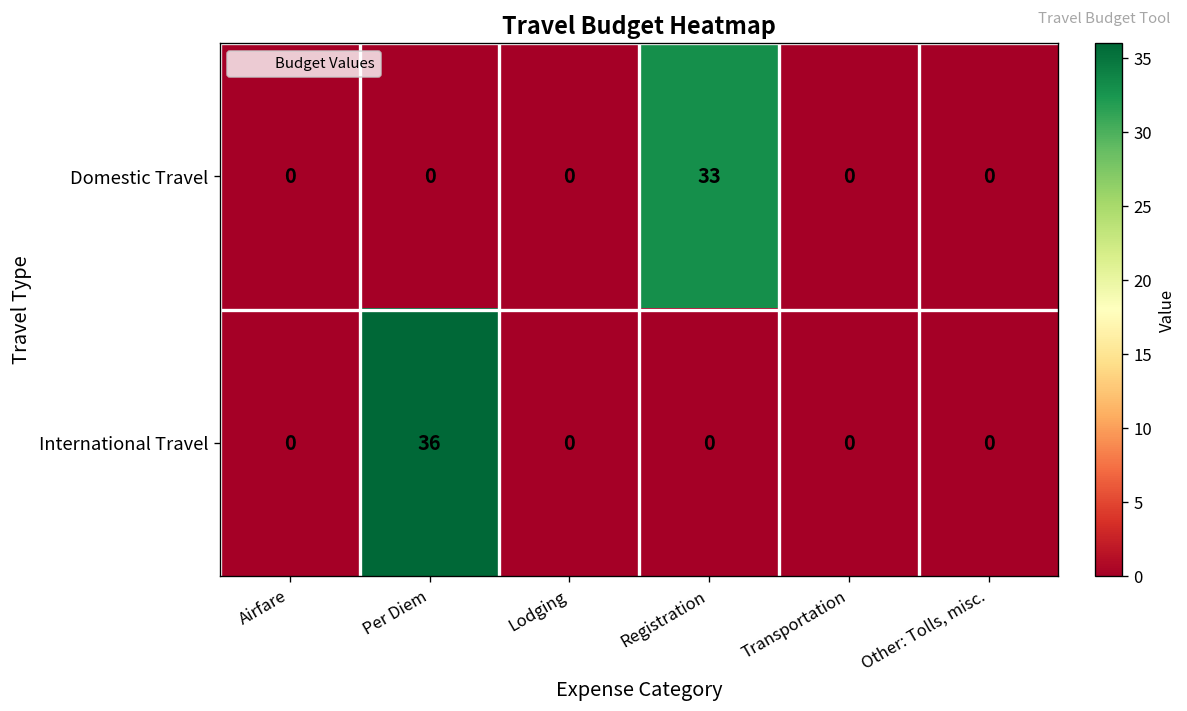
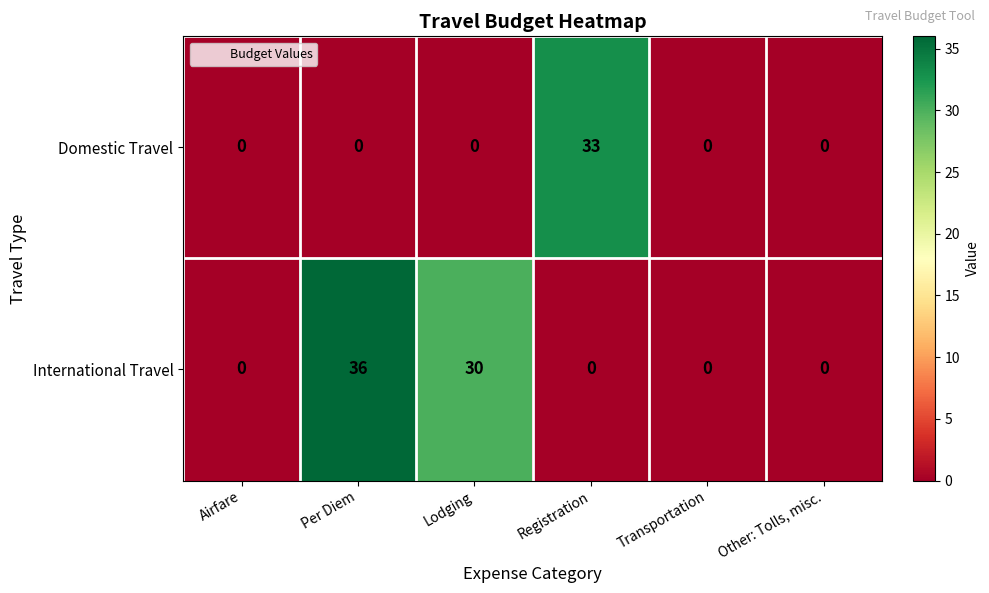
International Travel, Lodging: 0 -> 30
